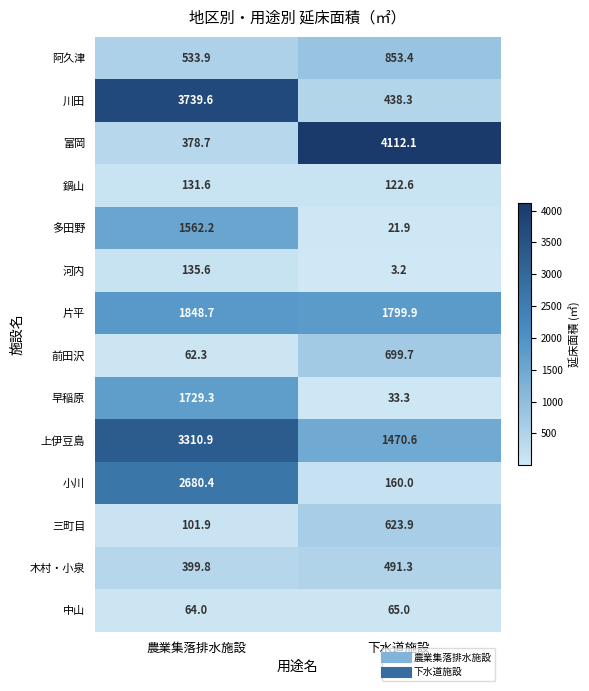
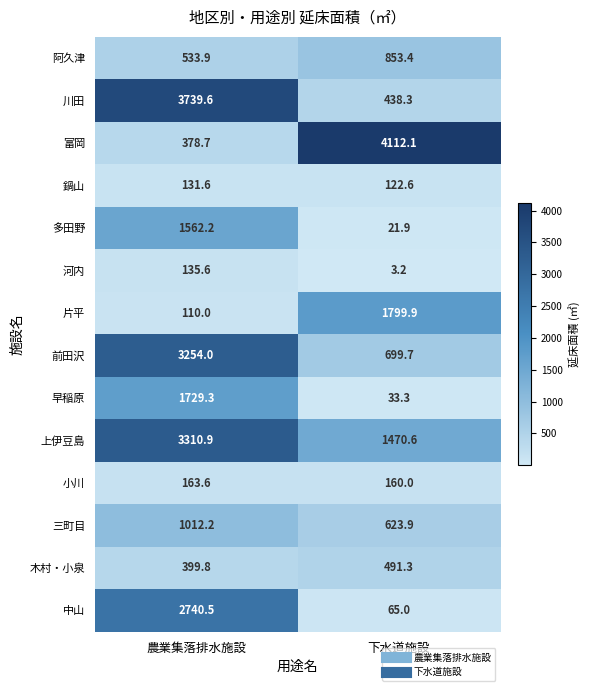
片平, 農業集落排水施設: 1848.7 -> 110.0
前田沢, 農業集落排水施設: 62.3 -> 3254.0
小川, 農業集落排水施設: 2680.4 -> 163.6
三町目, 農業集落排水施設: 101.9 -> 1012.2
中山, 農業集落排水施設: 64.0 -> 2740.5
